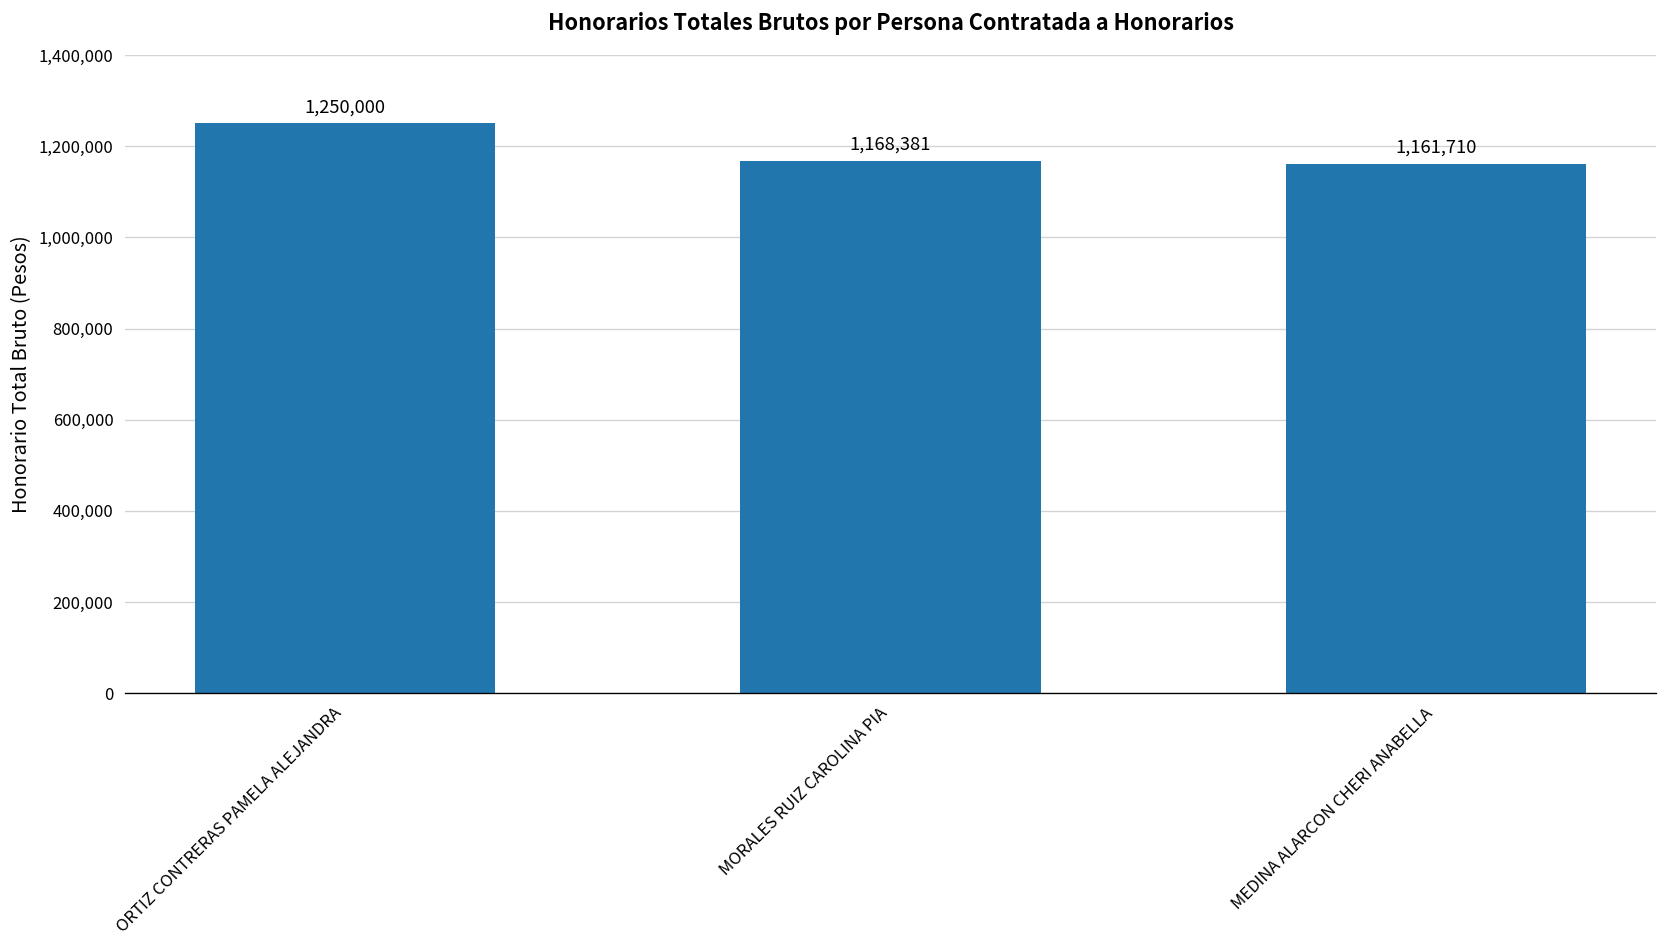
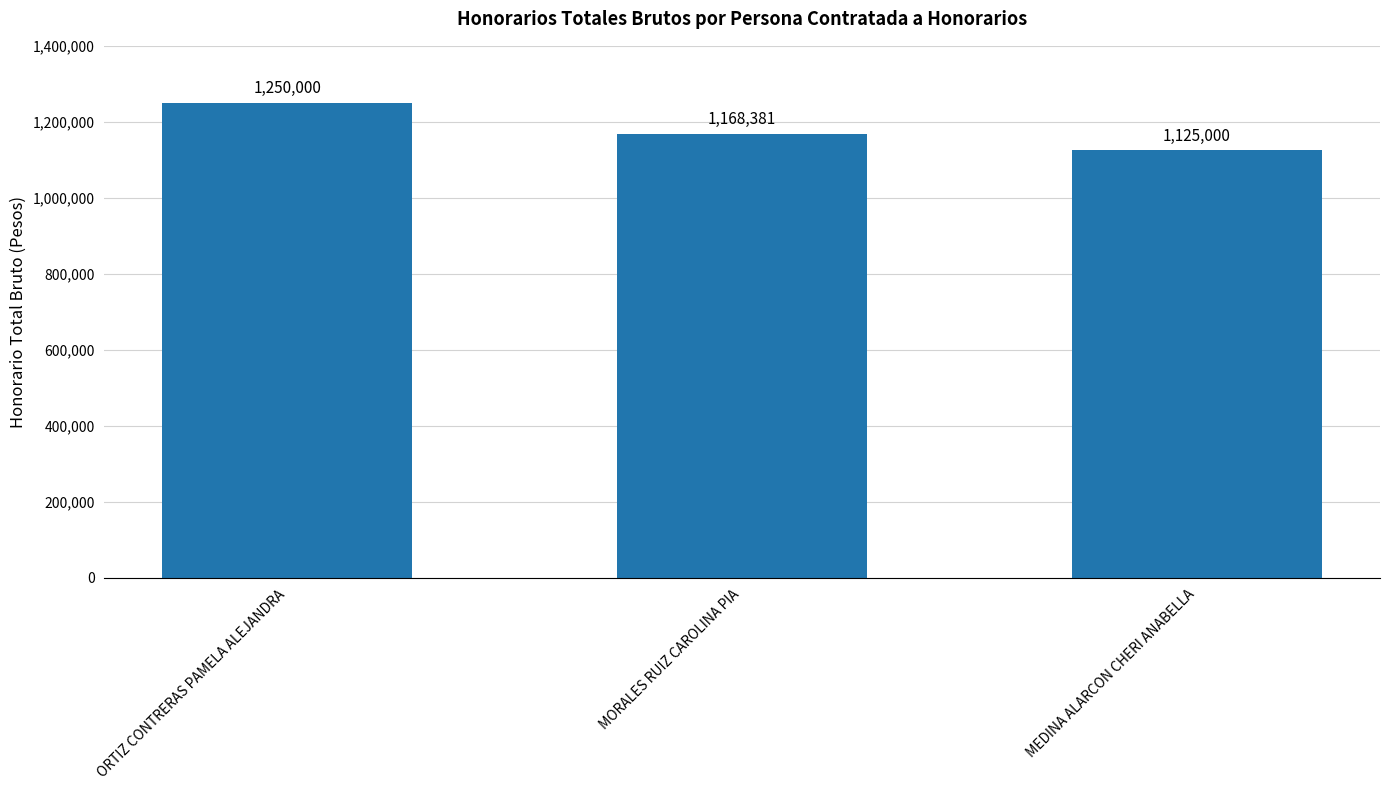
MEDINA ALARCON CHERI ANABELLA: 1,161,710 -> 1,125,000
